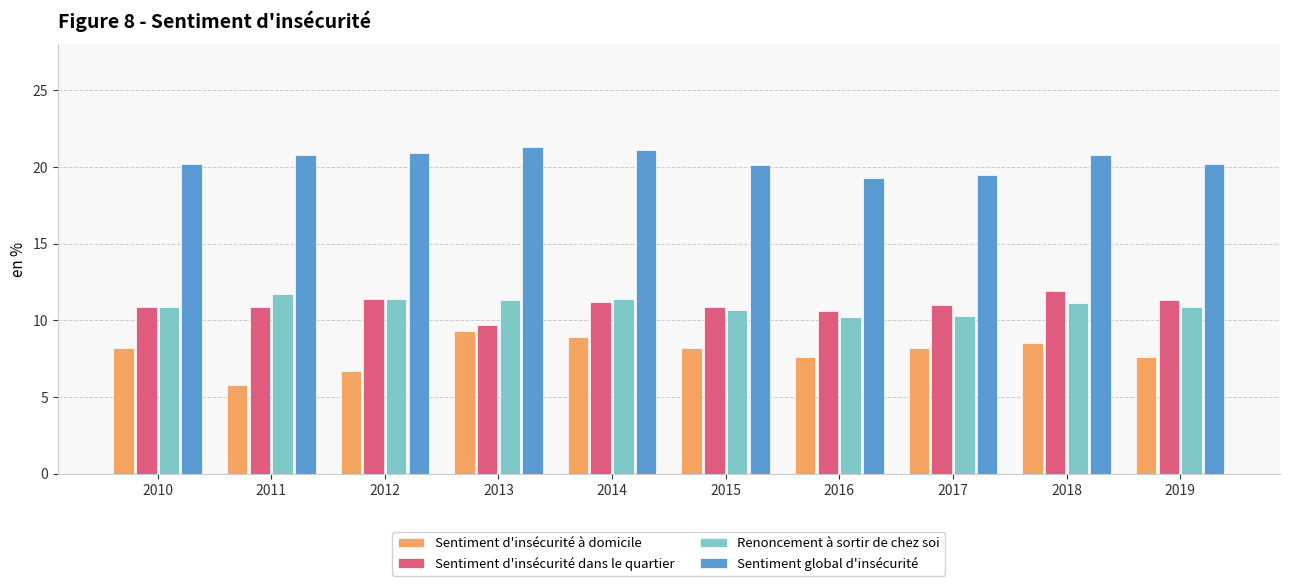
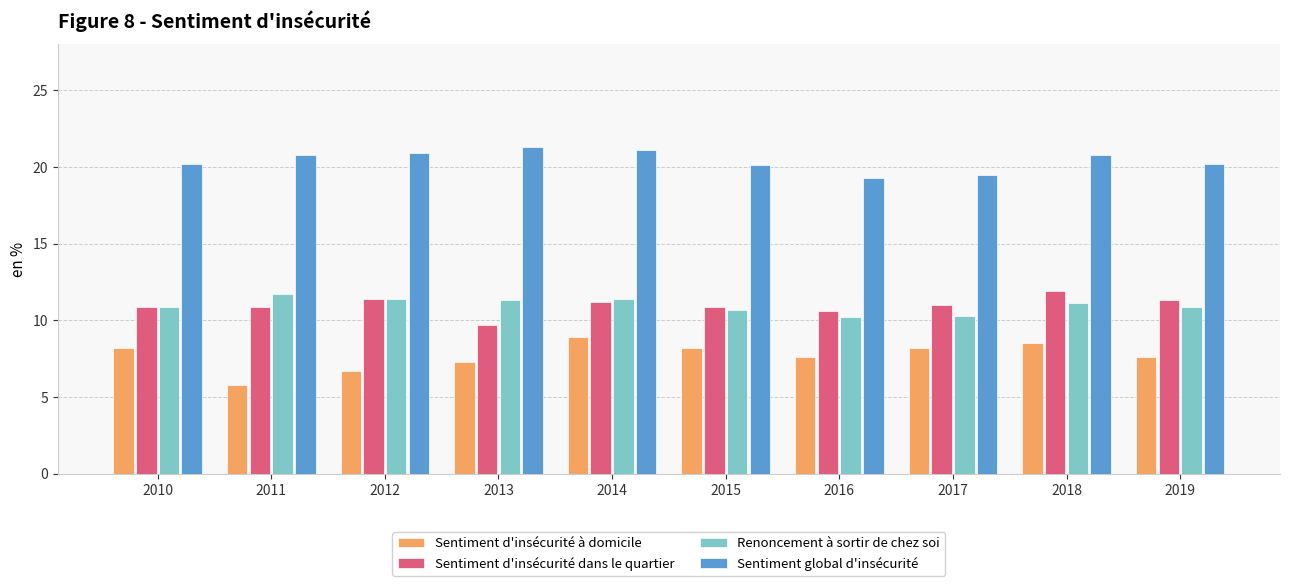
Sentiment d'insécurité à domicile, 2013: 9.3 -> 7.3
